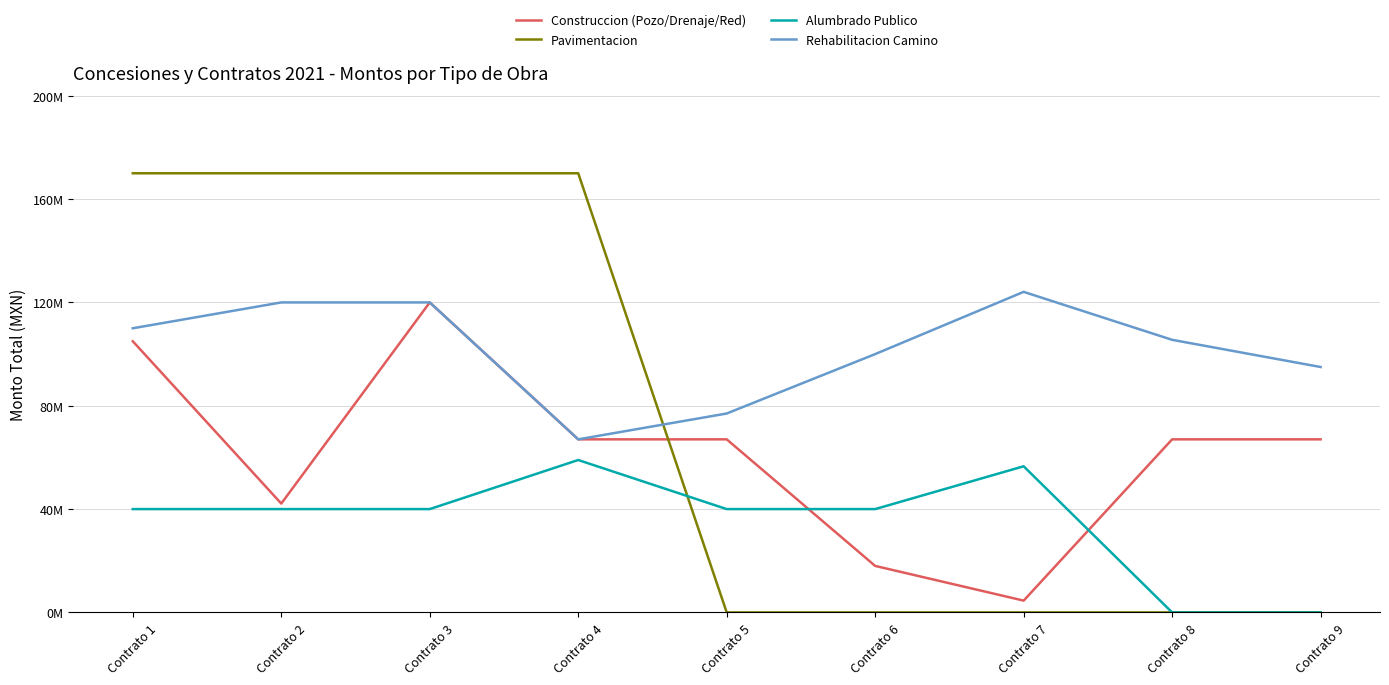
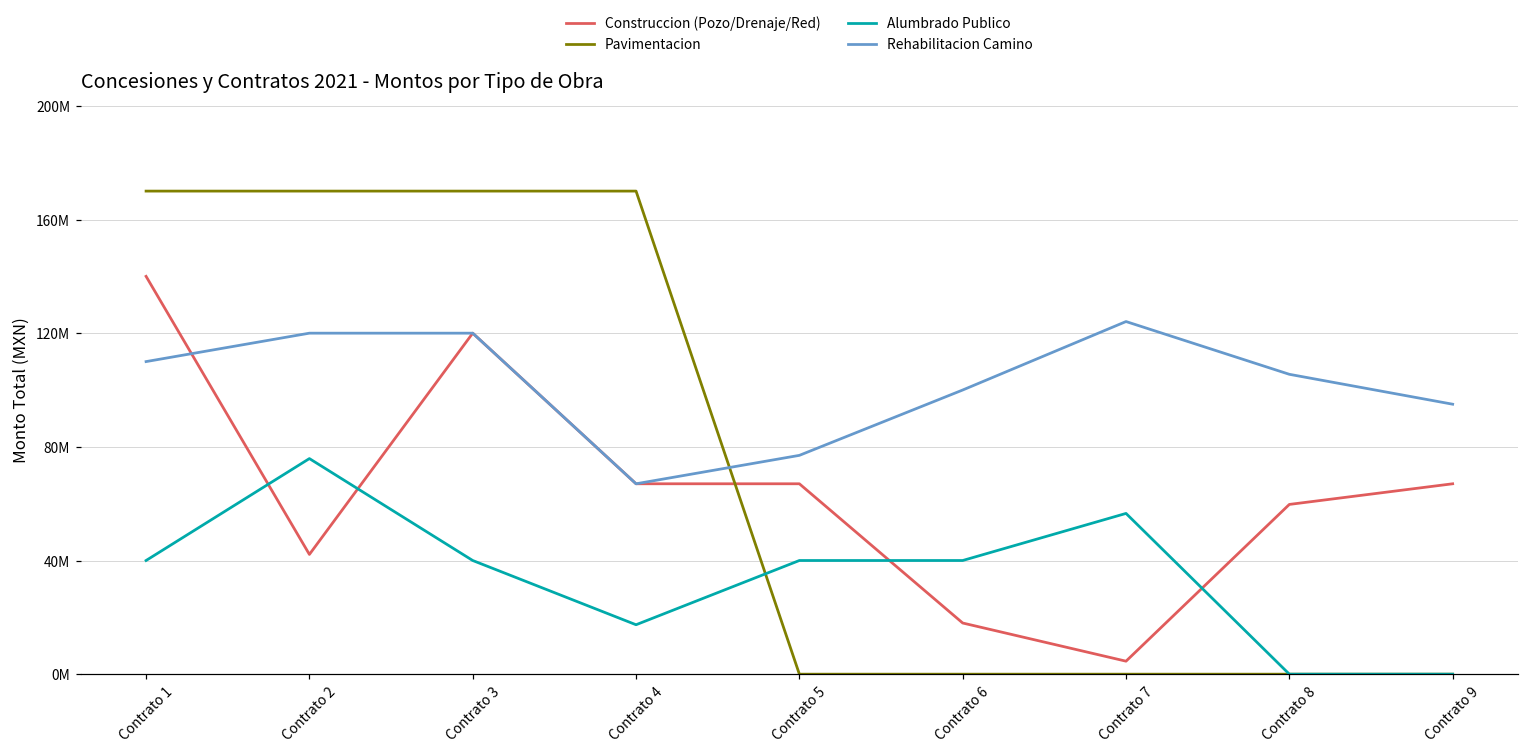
Construccion (Pozo/Drenaje/Red), Contrato 1: 105000000 -> 140000000
Alumbrado Publico, Contrato 2: 40000000 -> 76000000
Alumbrado Publico, Contrato 4: 59000000 -> 17000000
Construccion (Pozo/Drenaje/Red), Contrato 8: 67000000 -> 60000000
